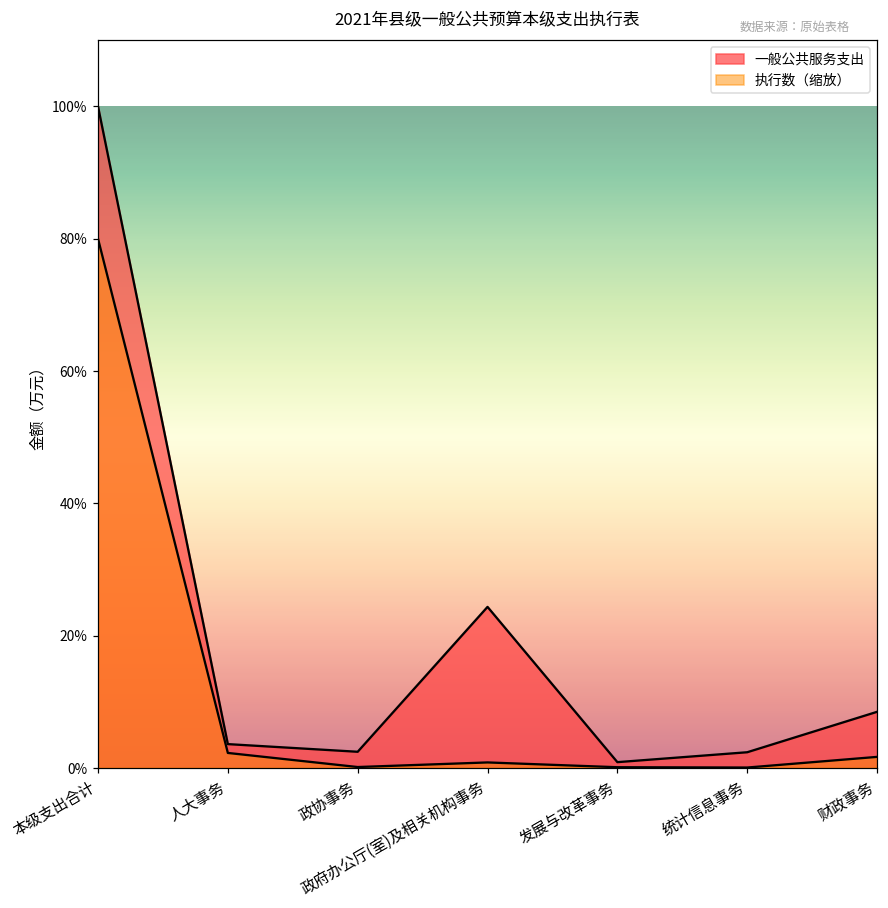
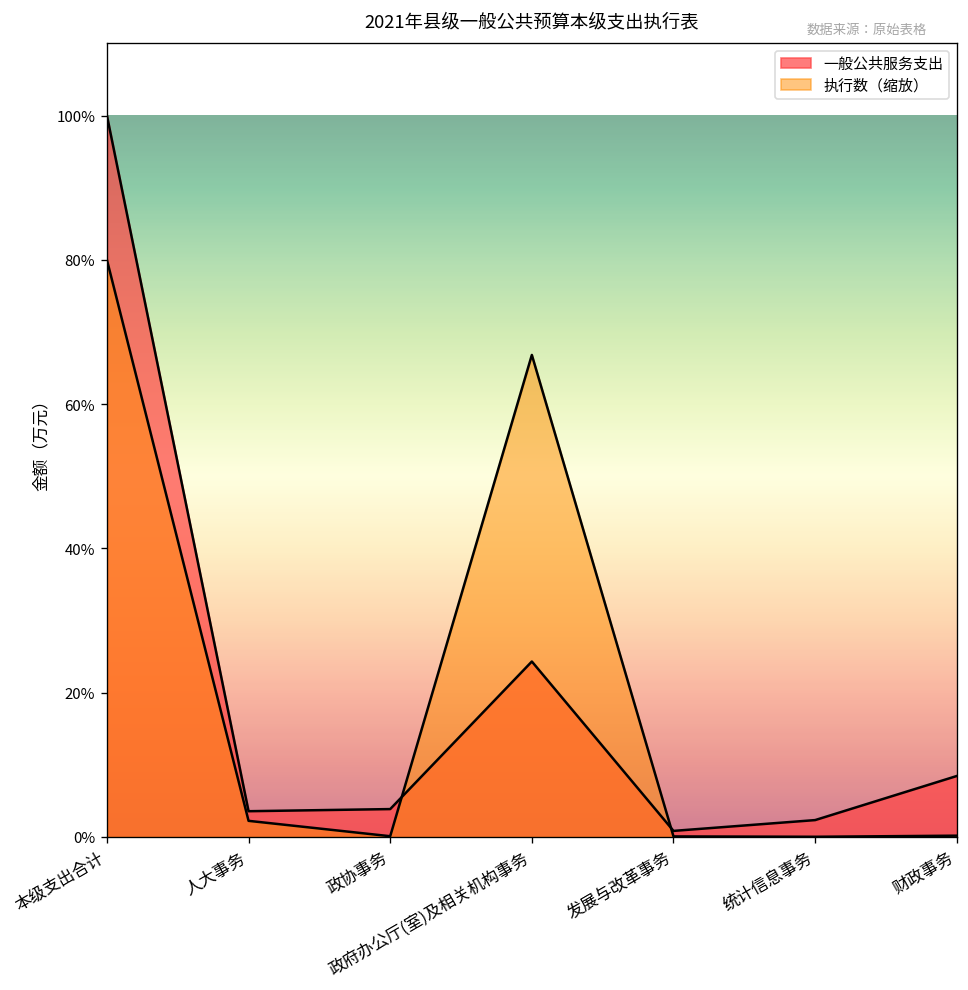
一般公共服务支出, 政协事务: 2% -> 4%
执行数（缩放）, 政府办公厅(室)及相关机构事务: 1% -> 67%
执行数（缩放）, 财政事务: 2% -> 0%
